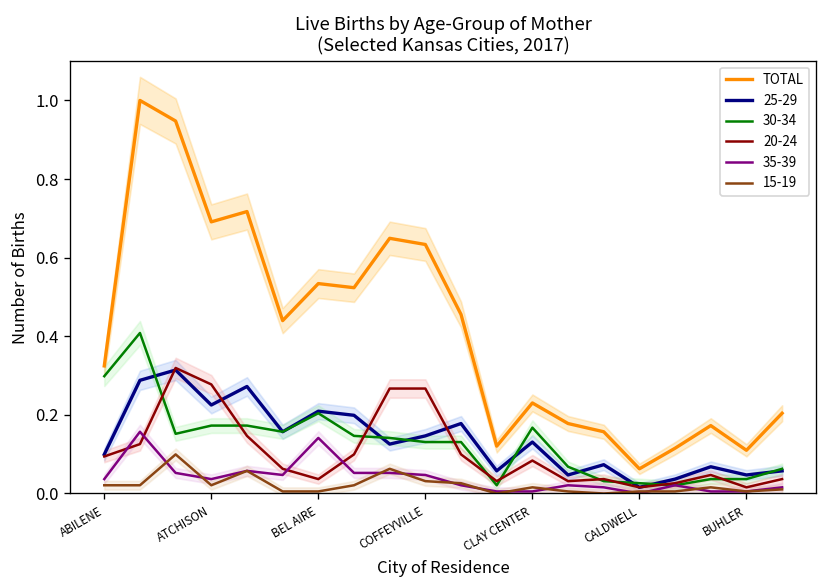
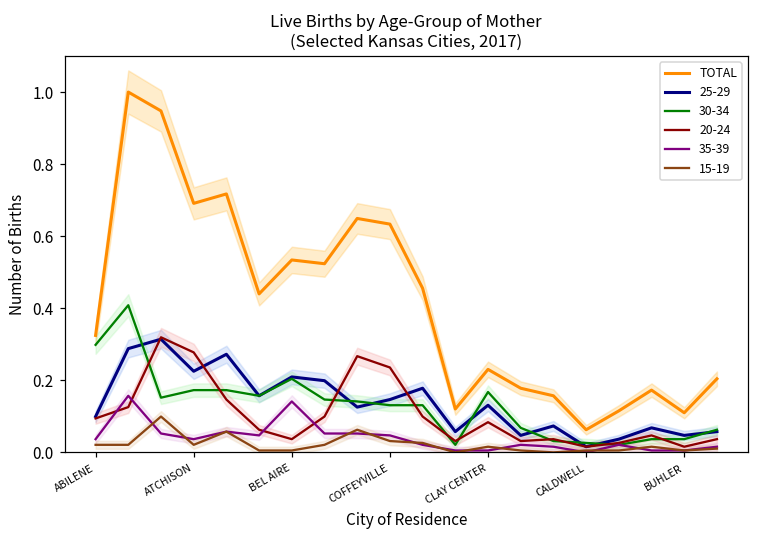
20-24, COFFEYVILLE: 0.27 -> 0.24
